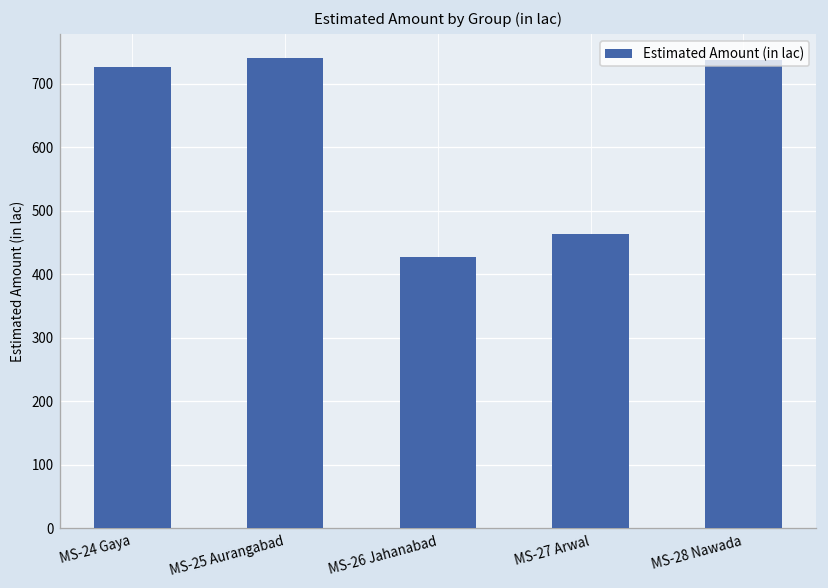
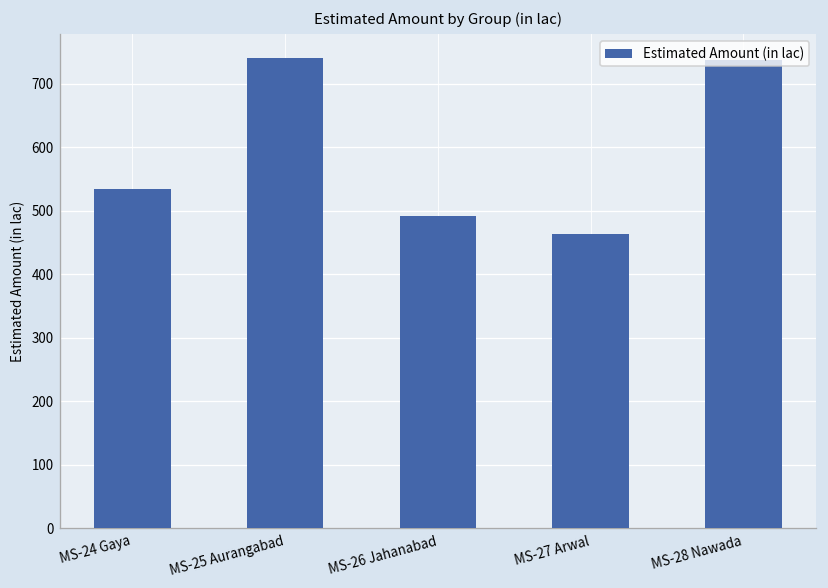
MS-24 Gaya: 730 -> 530
MS-26 Jahanabad: 430 -> 490
